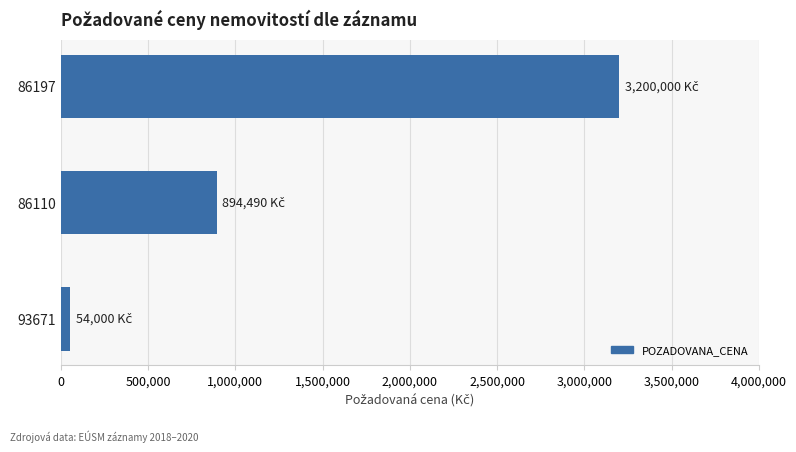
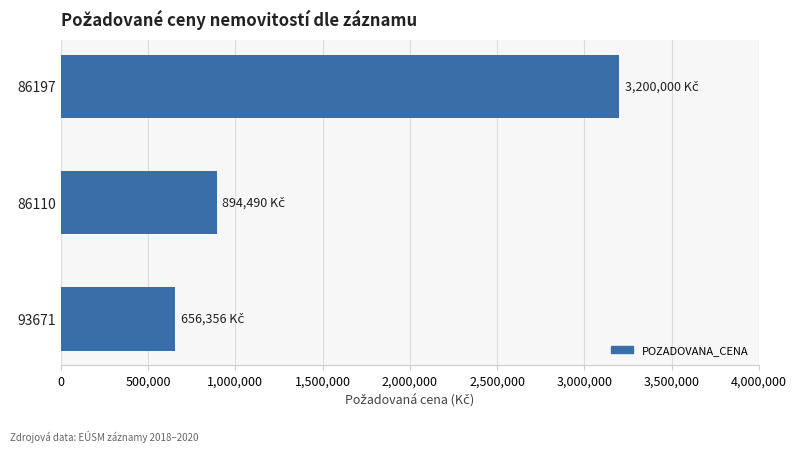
93671: 54,000 -> 656,356
